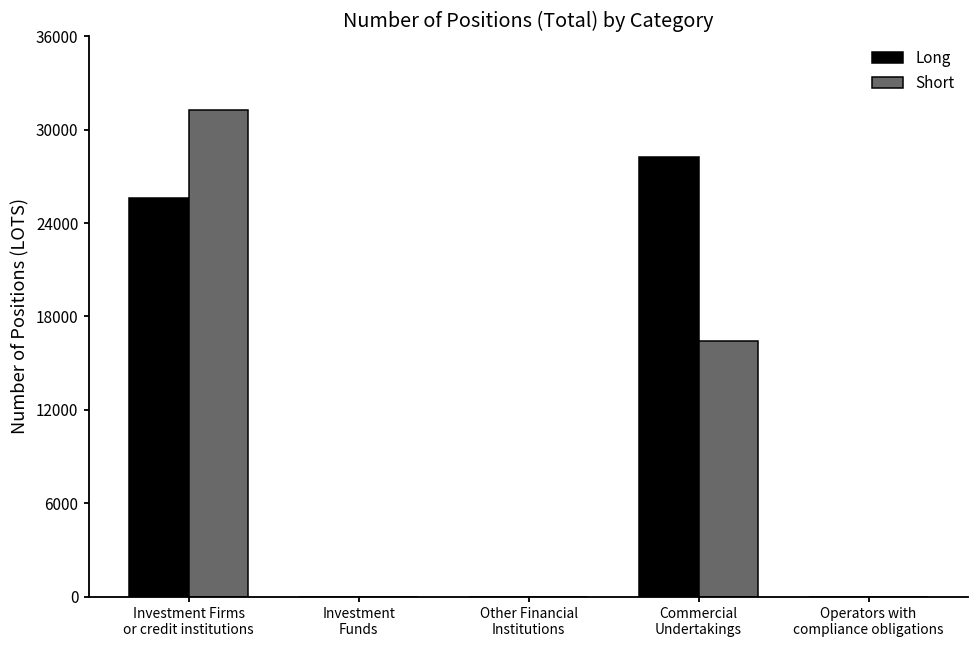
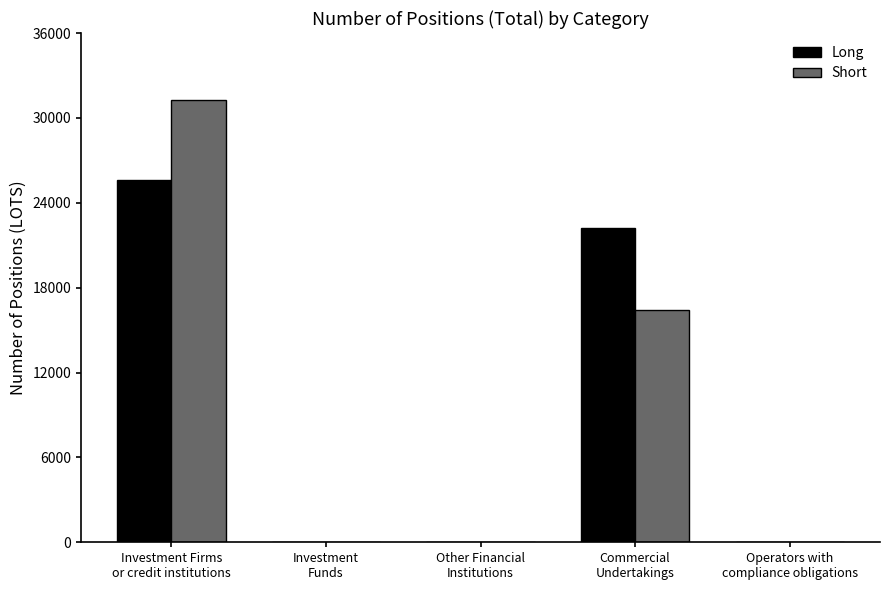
Long, Commercial Undertakings: 28200 -> 22200
